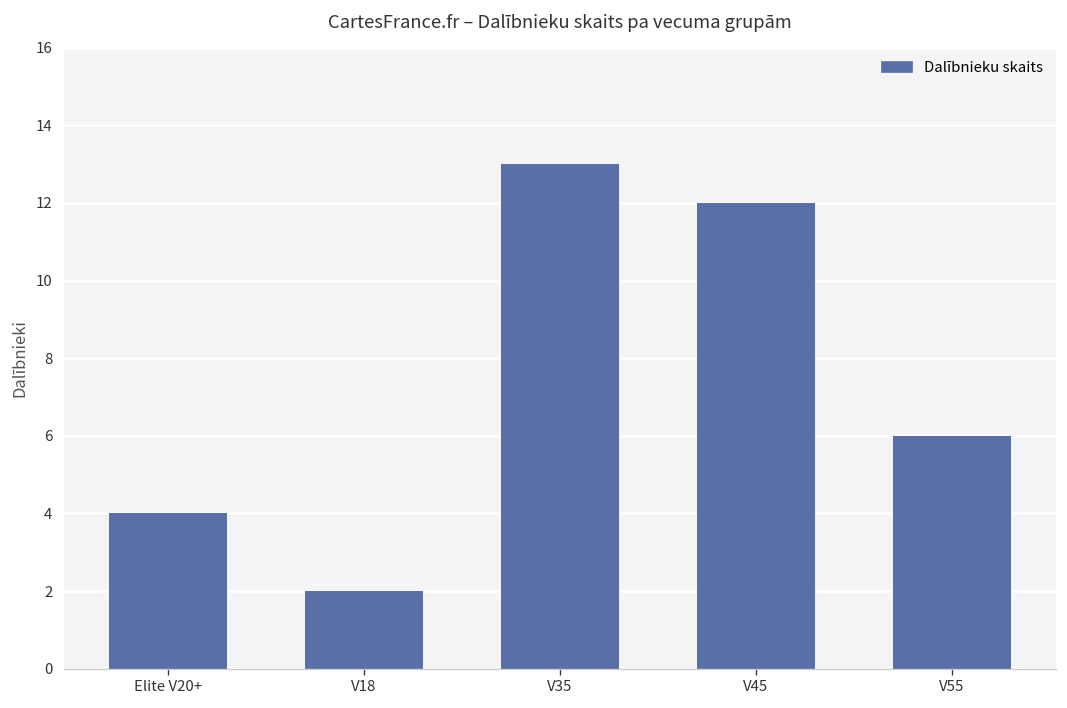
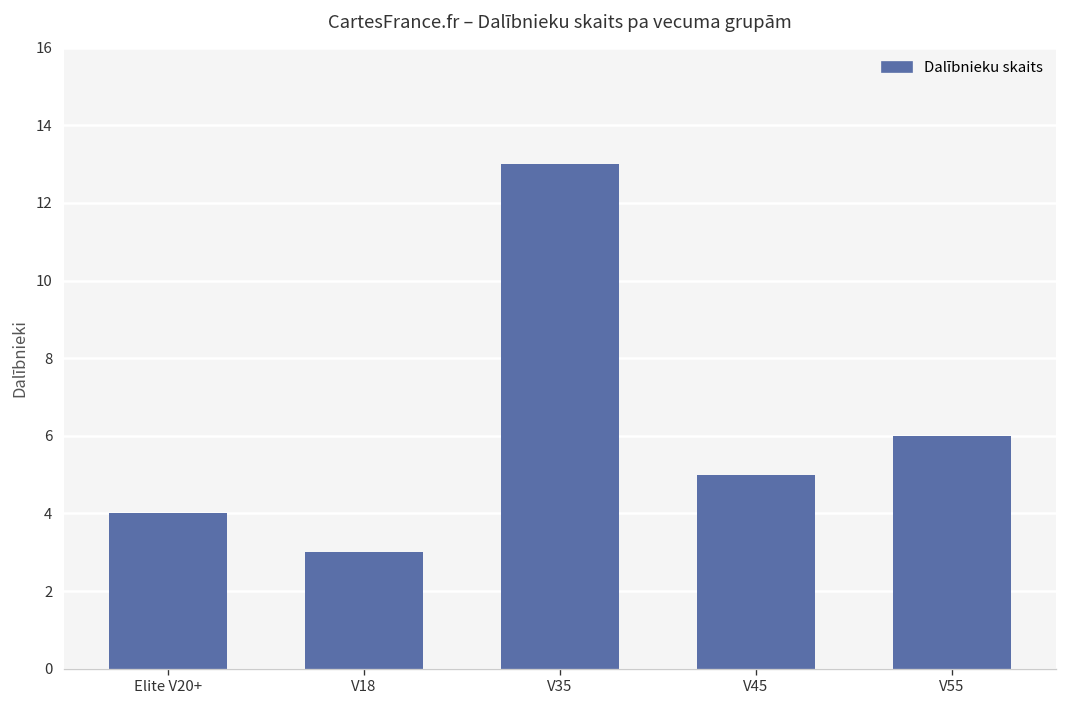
V18: 2 -> 3
V45: 12 -> 5
